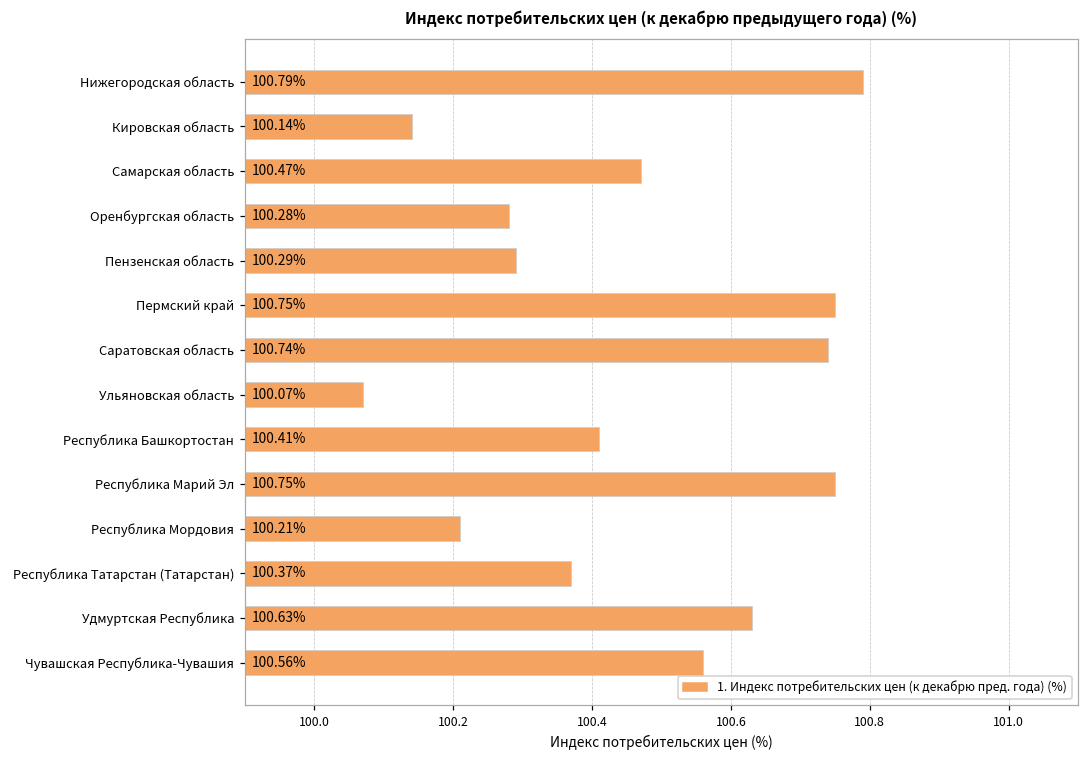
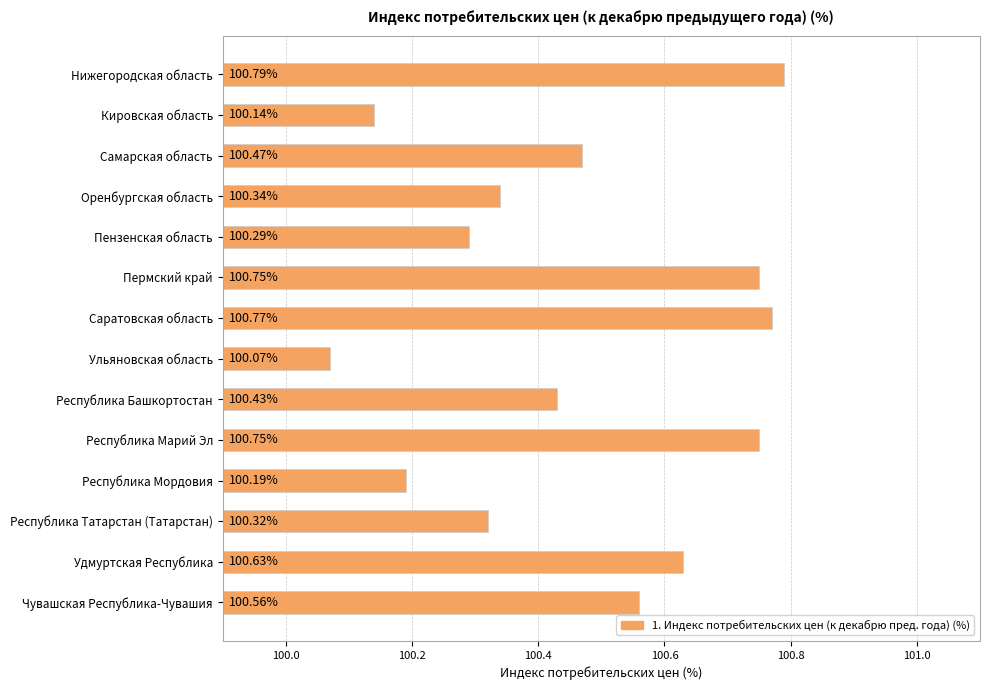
Оренбургская область: 100.28% -> 100.34%
Саратовская область: 100.74% -> 100.77%
Республика Башкортостан: 100.41% -> 100.43%
Республика Мордовия: 100.21% -> 100.19%
Республика Татарстан (Татарстан): 100.37% -> 100.32%
